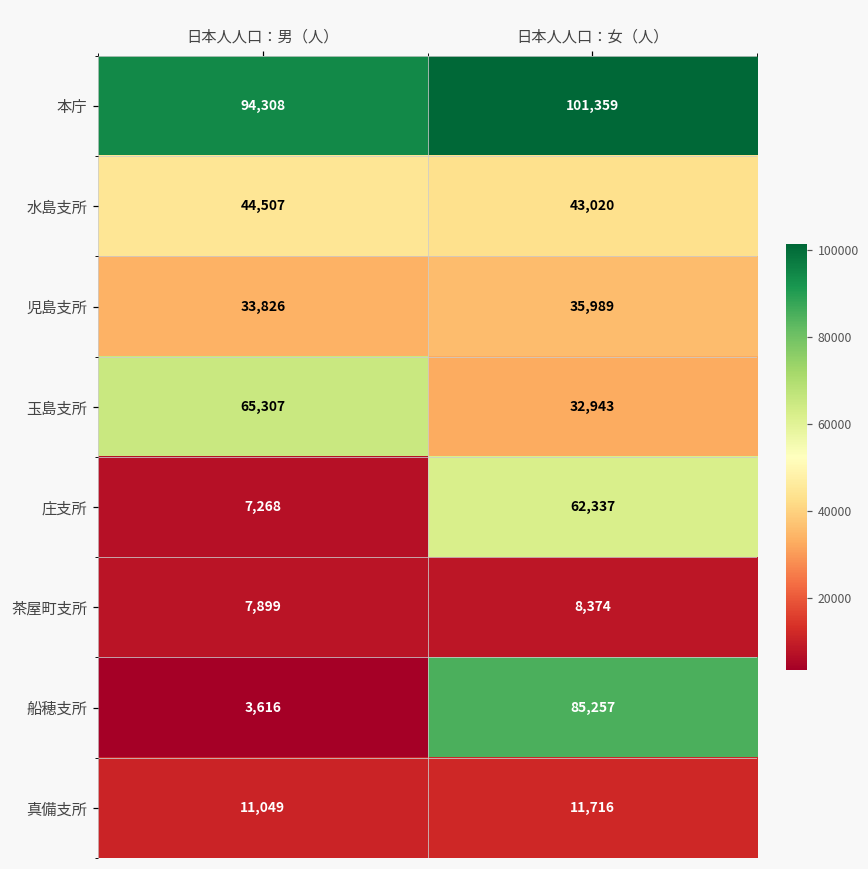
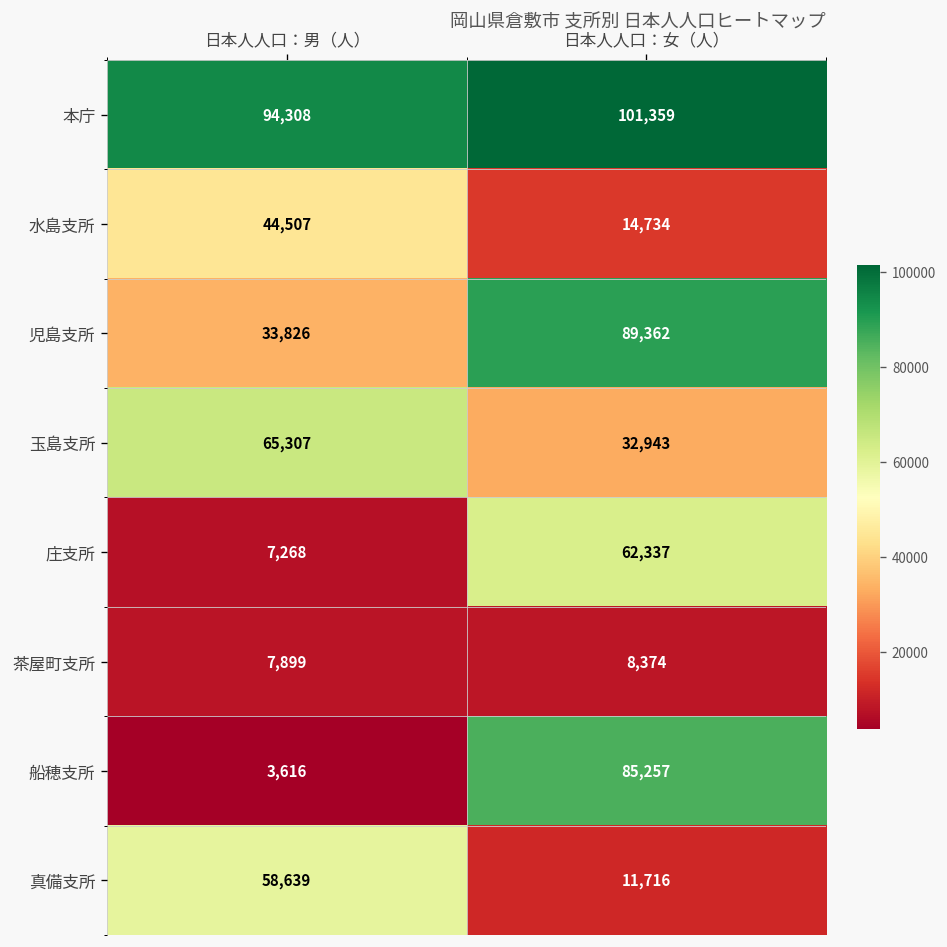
水島支所, 日本人人口：女（人）: 43,020 -> 14,734
児島支所, 日本人人口：女（人）: 35,989 -> 89,362
真備支所, 日本人人口：男（人）: 11,049 -> 58,639
